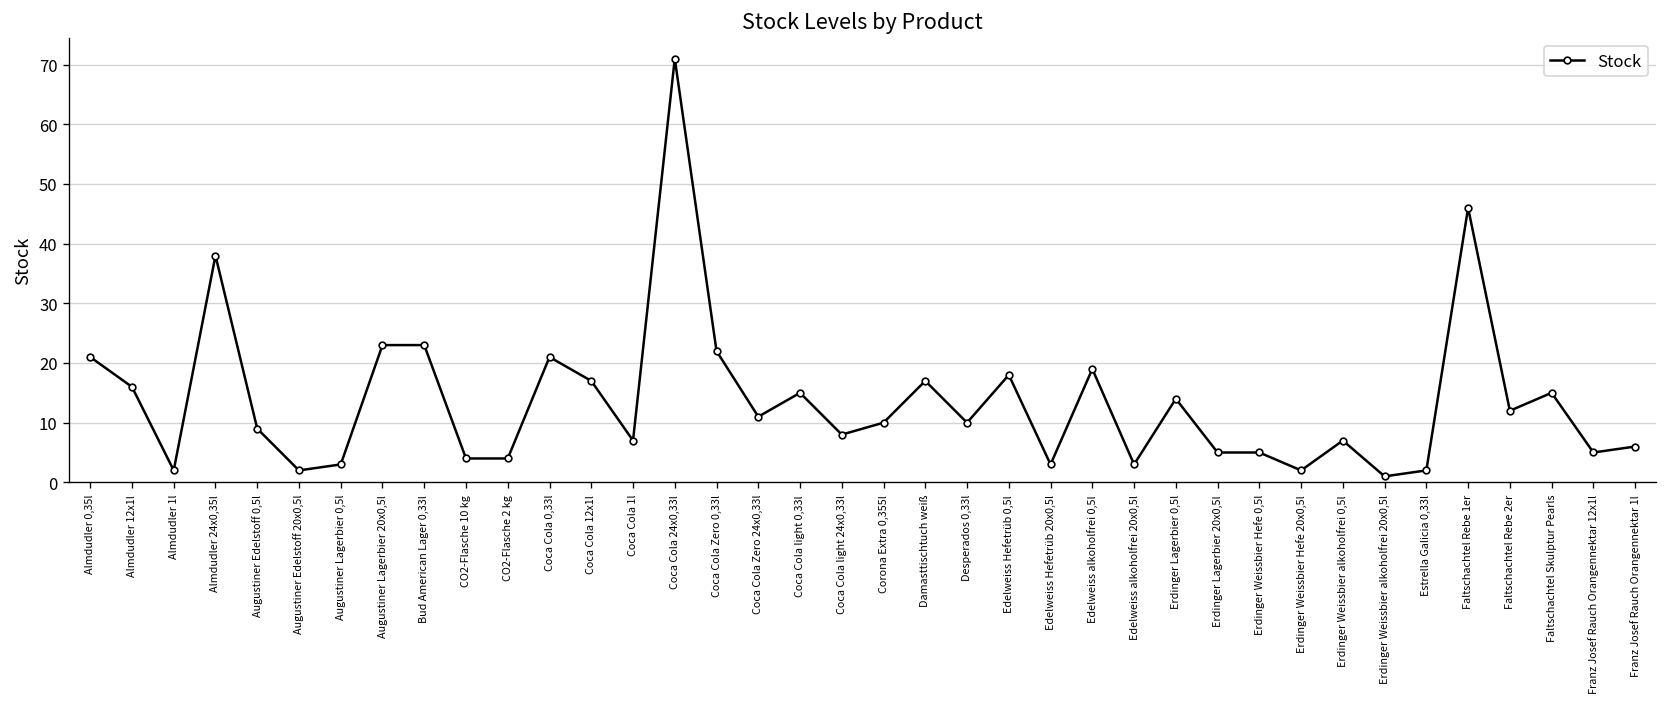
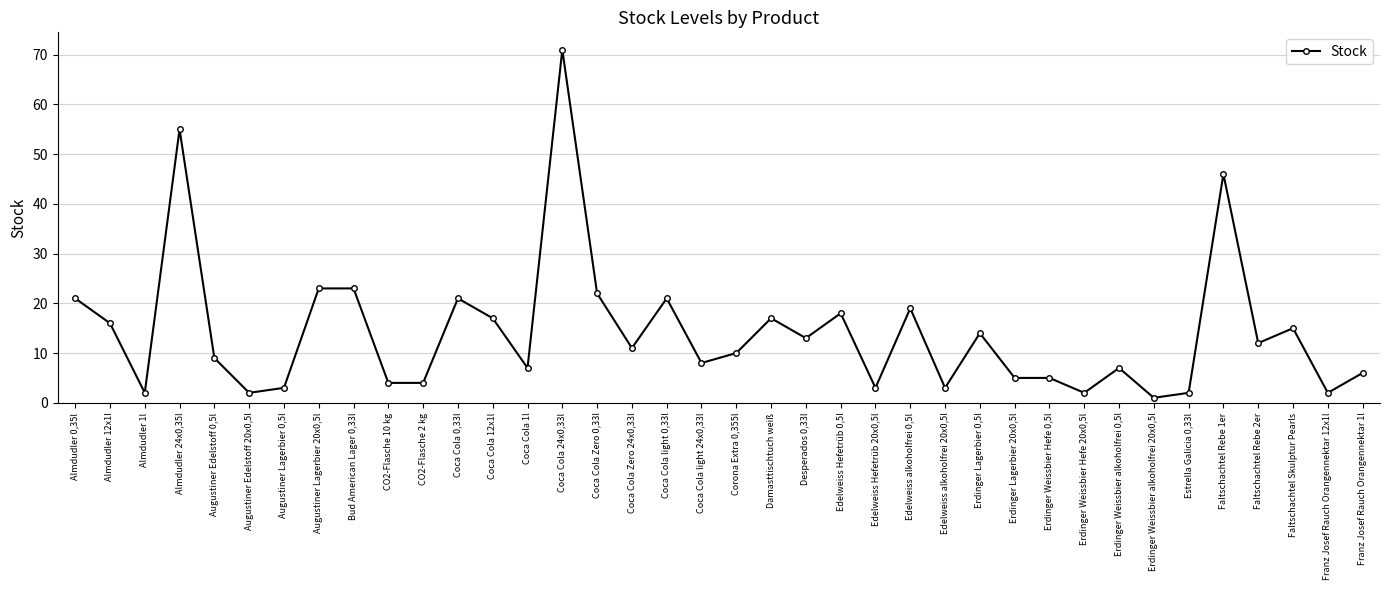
Almdudler 24x0,35l: 38 -> 55
Coca Cola light 0,33l: 15 -> 21
Desperados 0,33l: 10 -> 13
Franz Josef Rauch Orangennektar 12x1l: 5 -> 2
